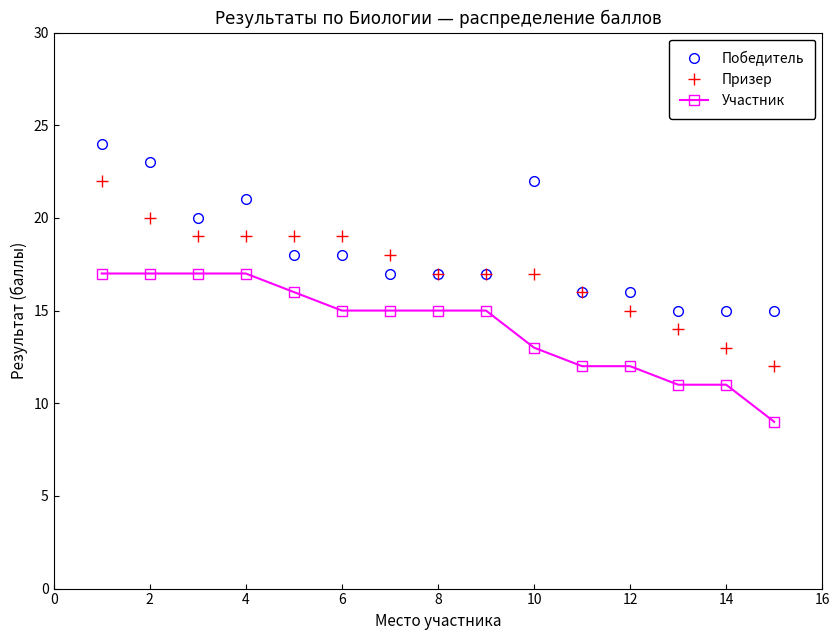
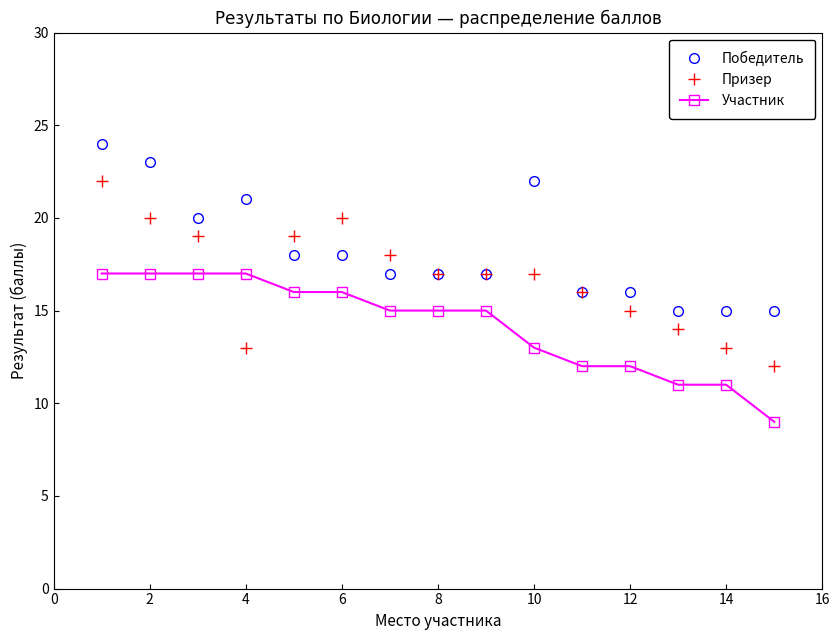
Призер, 4: 19 -> 13
Призер, 6: 19 -> 20
Участник, 6: 15 -> 16
